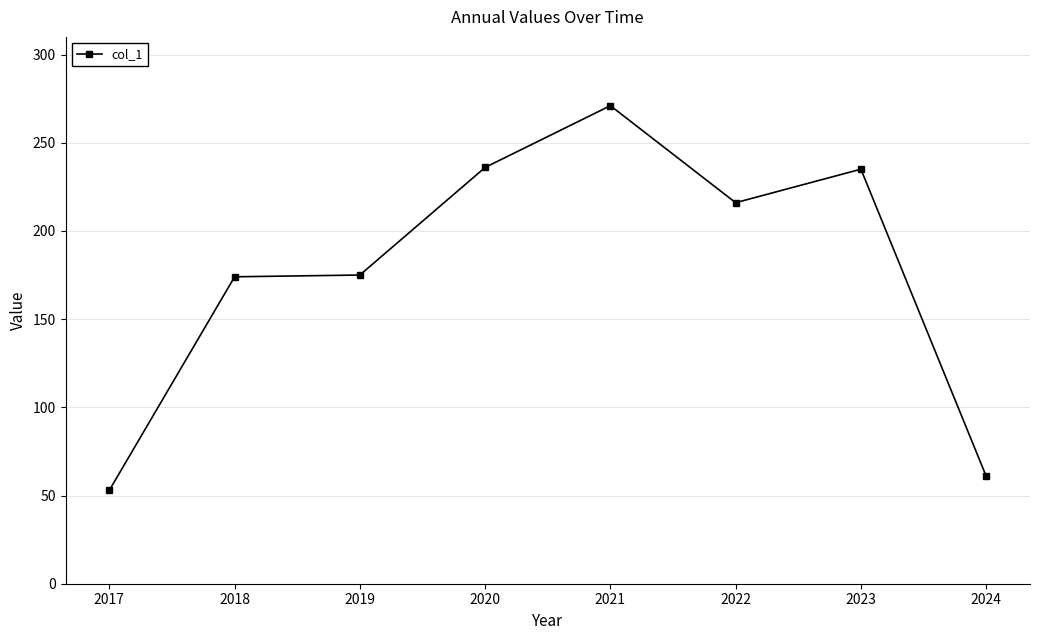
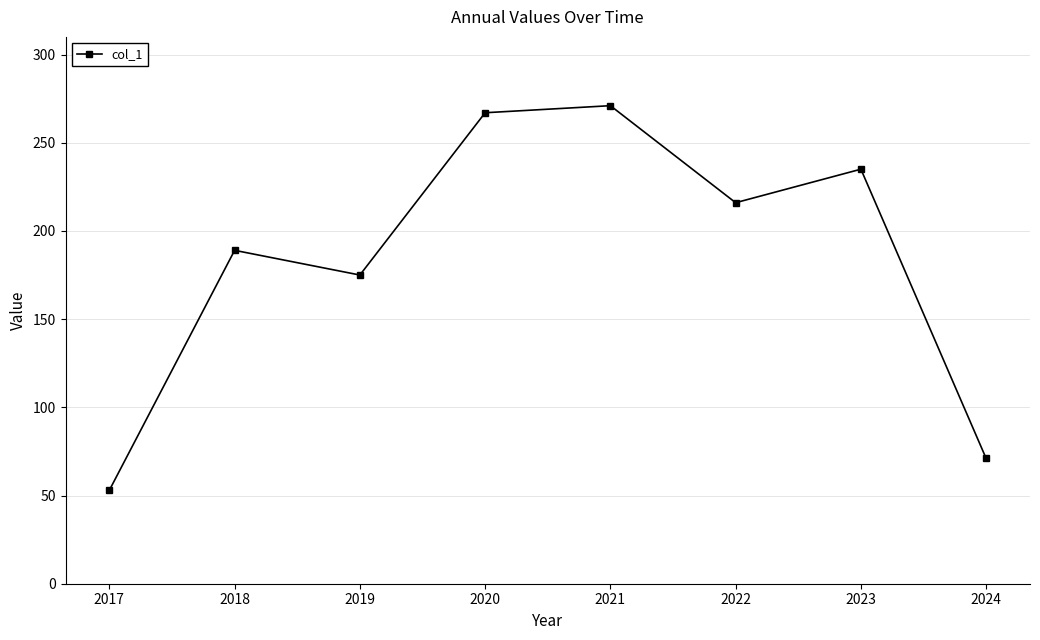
2018: 174 -> 189
2020: 236 -> 267
2024: 61 -> 71
